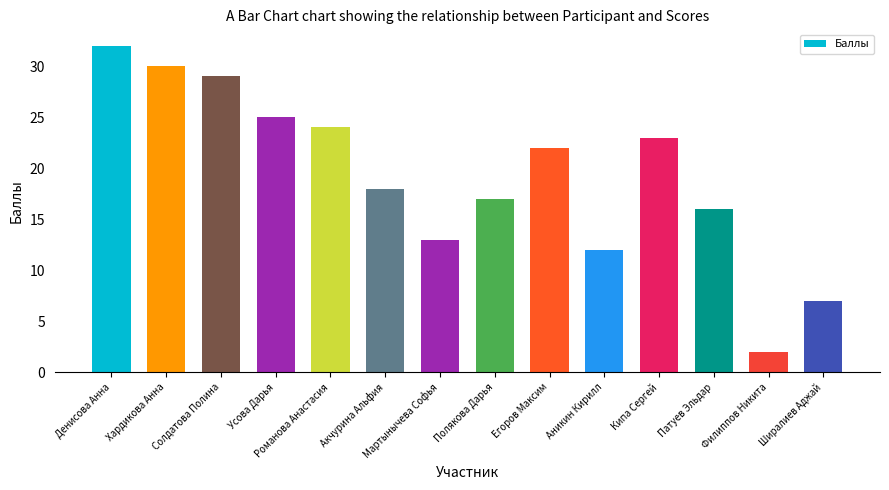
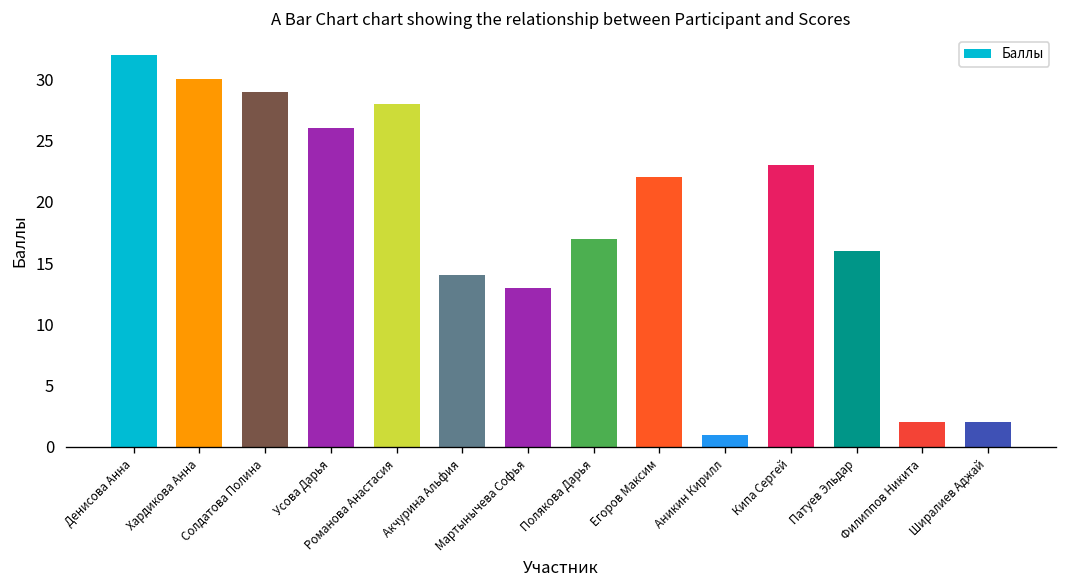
Усова Дарья: 25 -> 26
Романова Анастасия: 24 -> 28
Акчурина Альфия: 18 -> 14
Аникин Кирилл: 12 -> 1
Ширалиев Аджай: 7 -> 2
